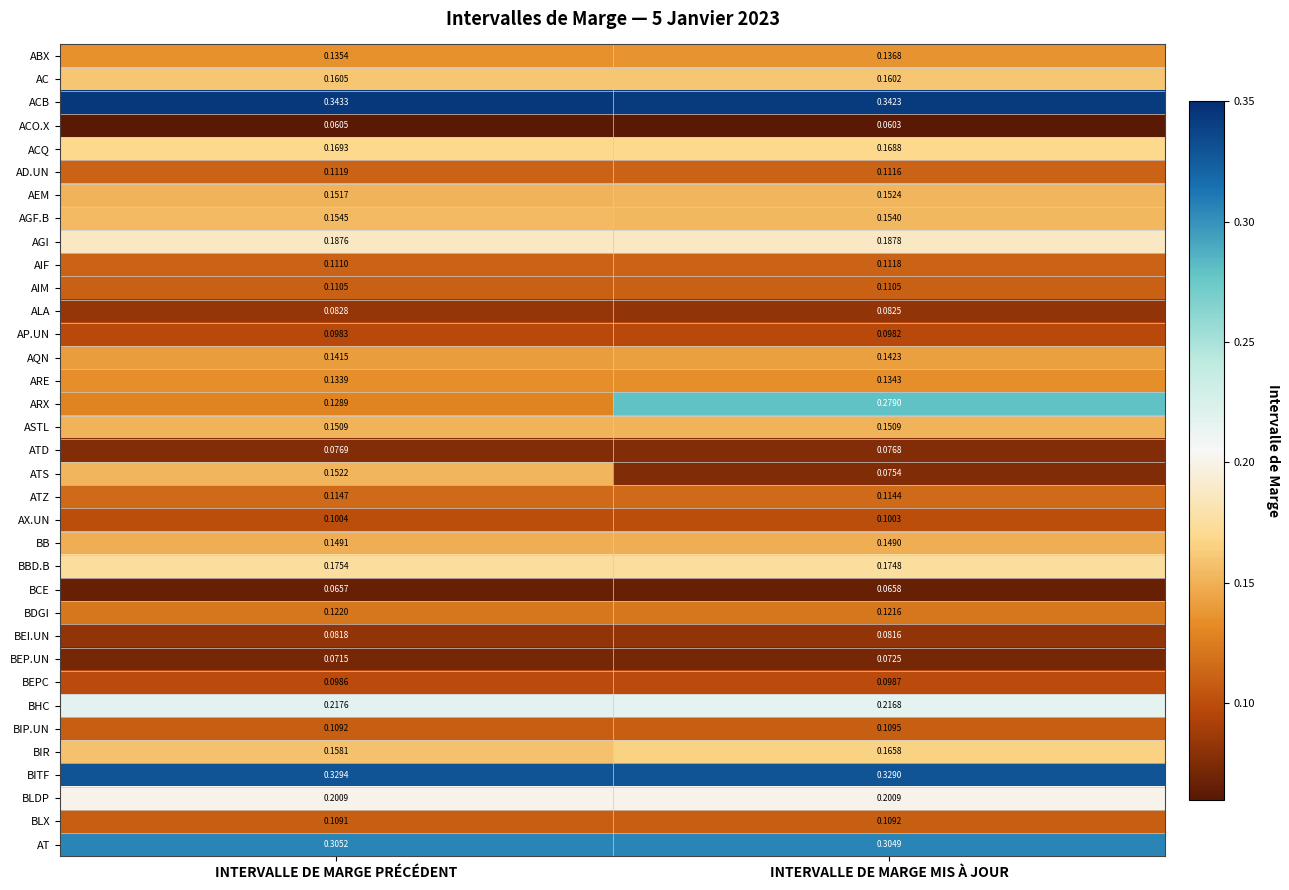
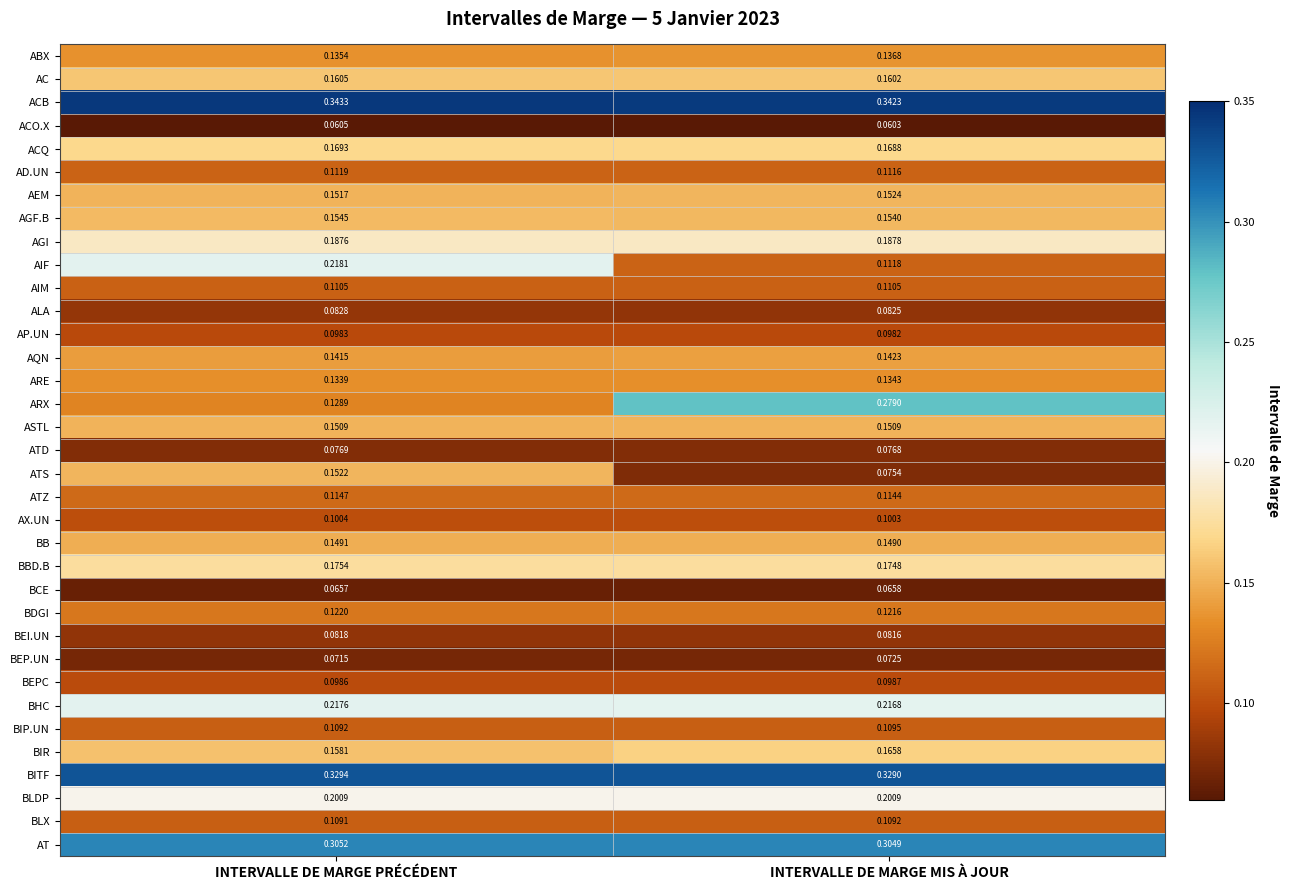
AIF, INTERVALLE DE MARGE PRÉCÉDENT: 0.1110 -> 0.2181
